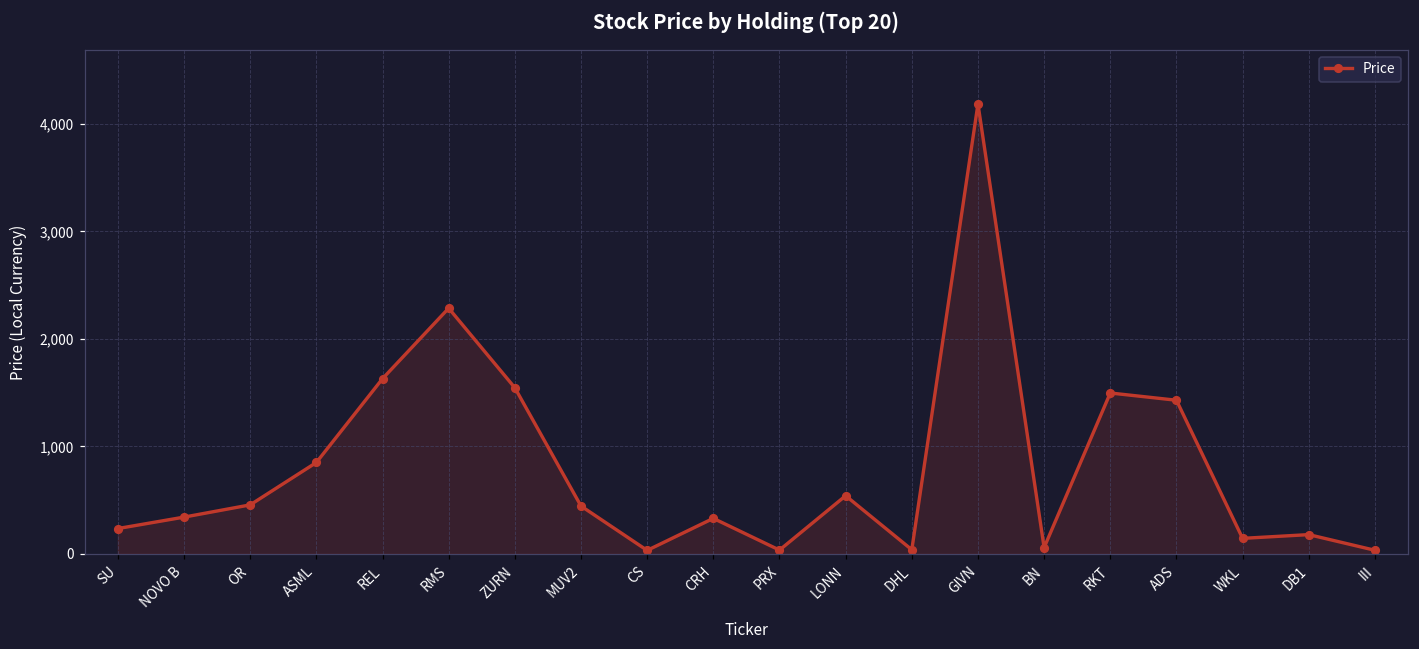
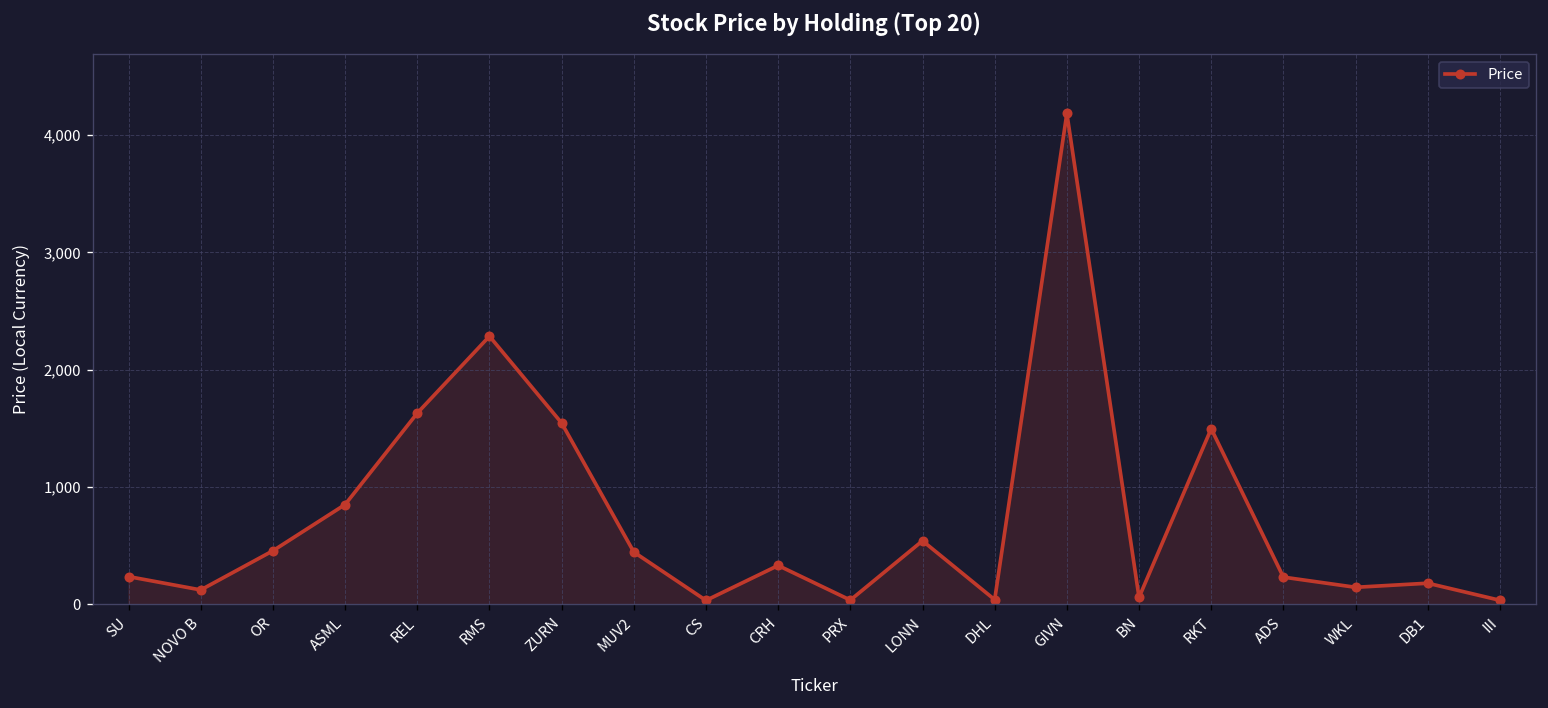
NOVO B: 300 -> 100
ADS: 1,400 -> 200
